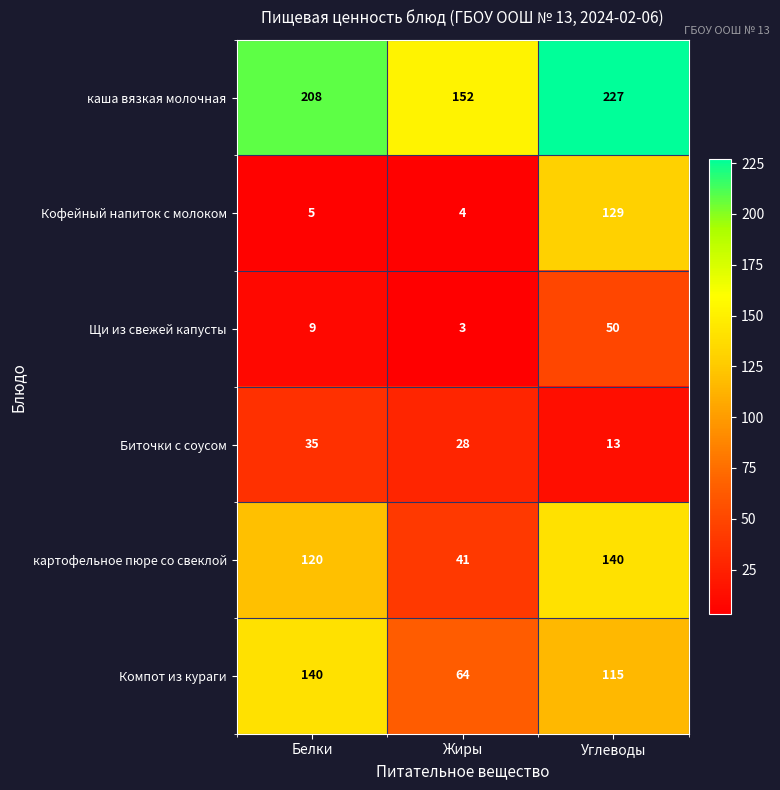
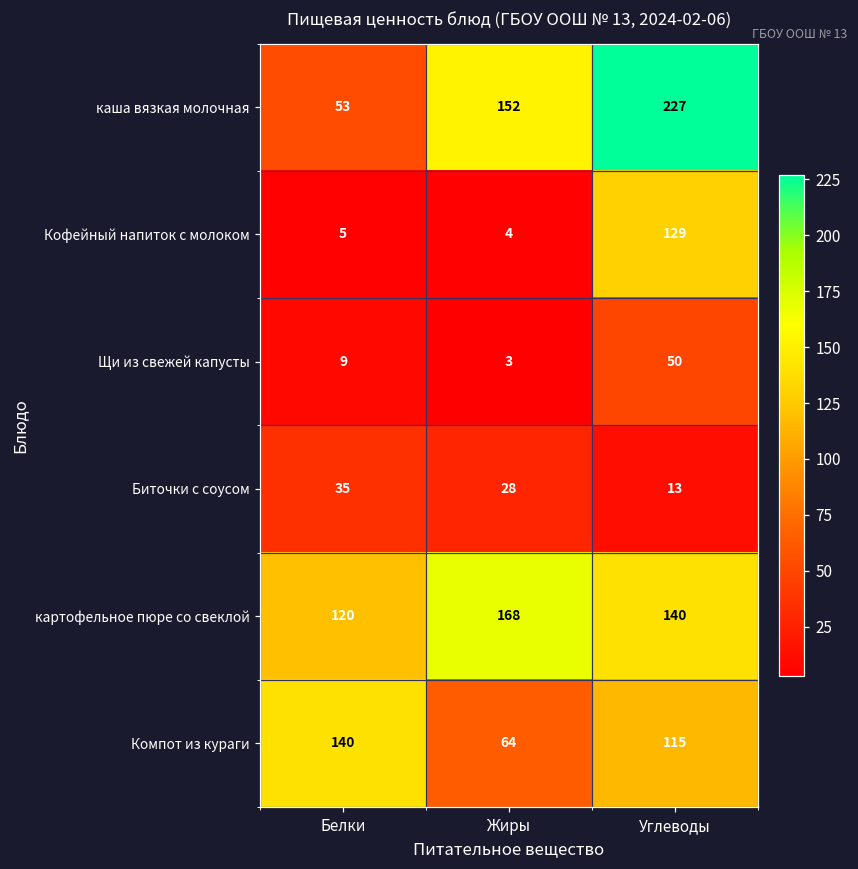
каша вязкая молочная, Белки: 208 -> 53
картофельное пюре со свеклой, Жиры: 41 -> 168
